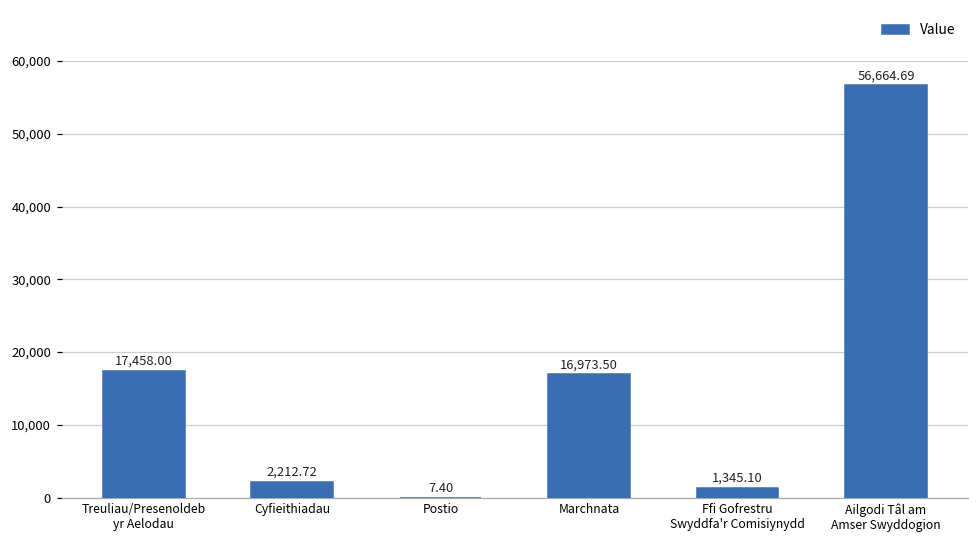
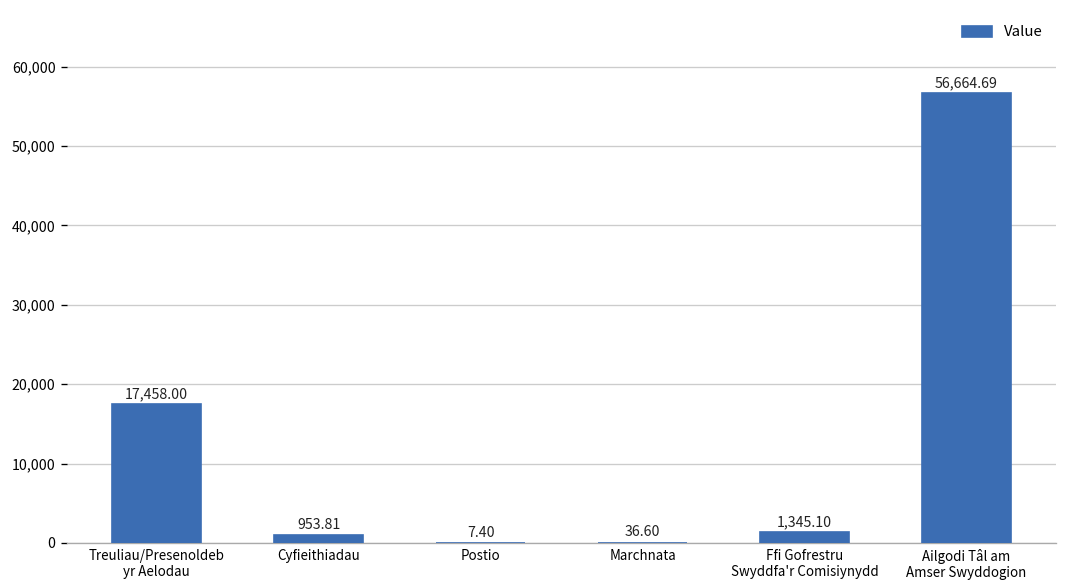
Cyfieithiadau: 2,212.72 -> 953.81
Marchnata: 16,973.50 -> 36.60
